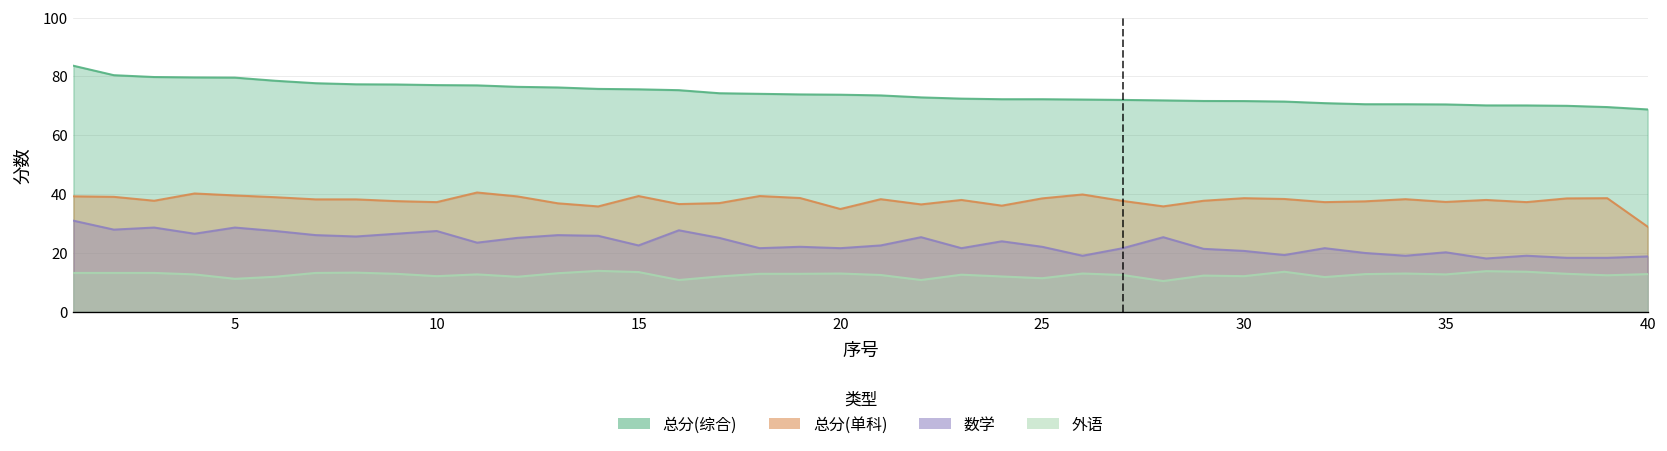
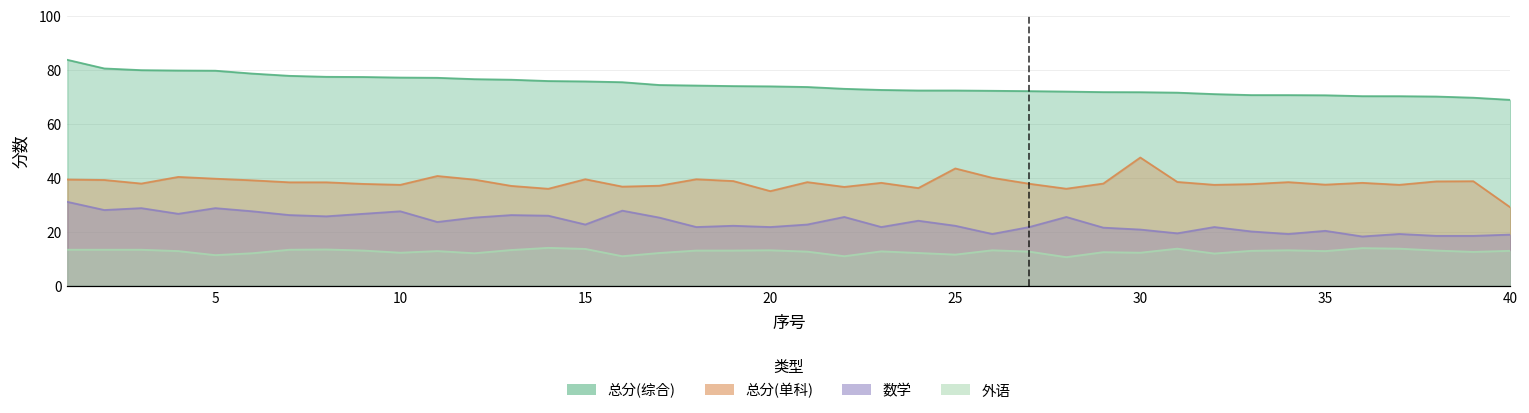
总分(单科), 25: 39 -> 43
总分(单科), 30: 39 -> 47
